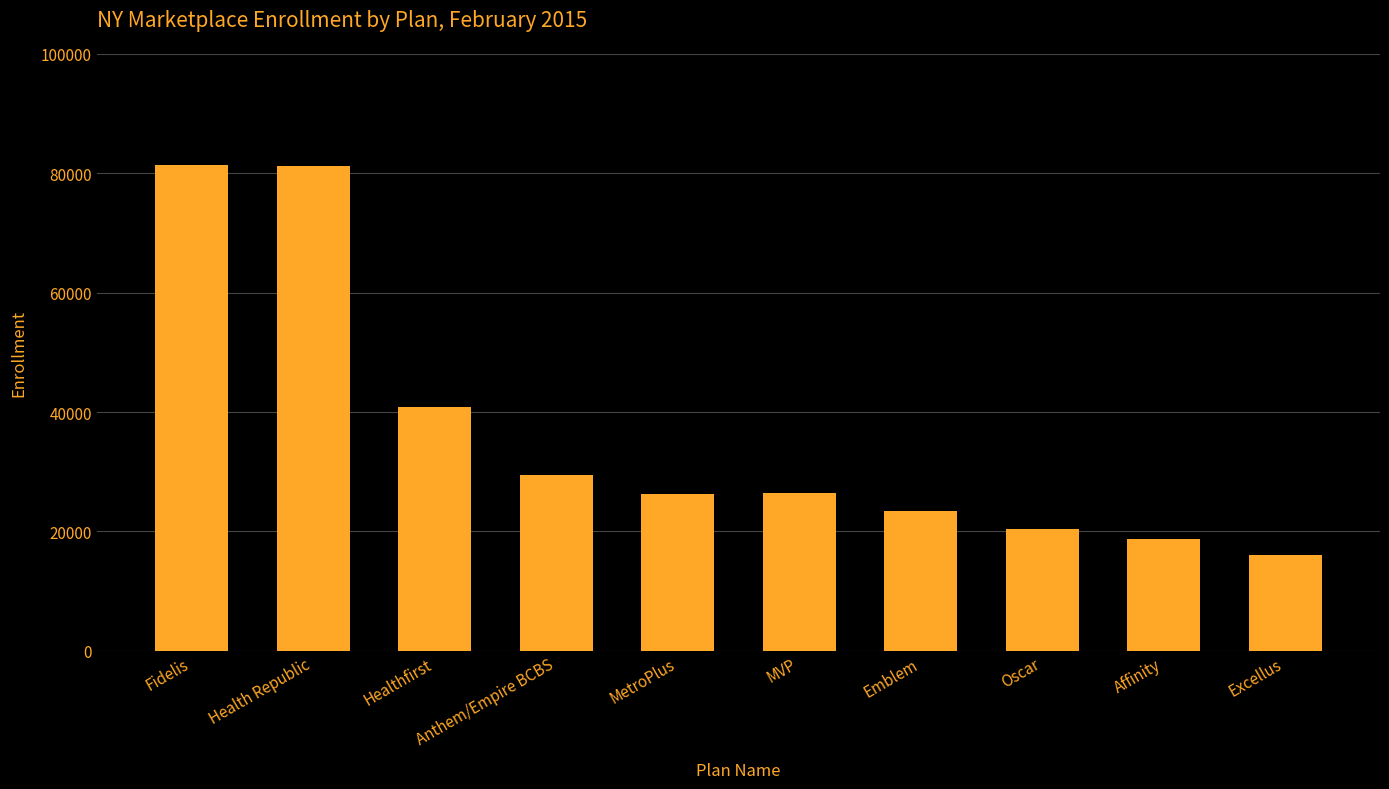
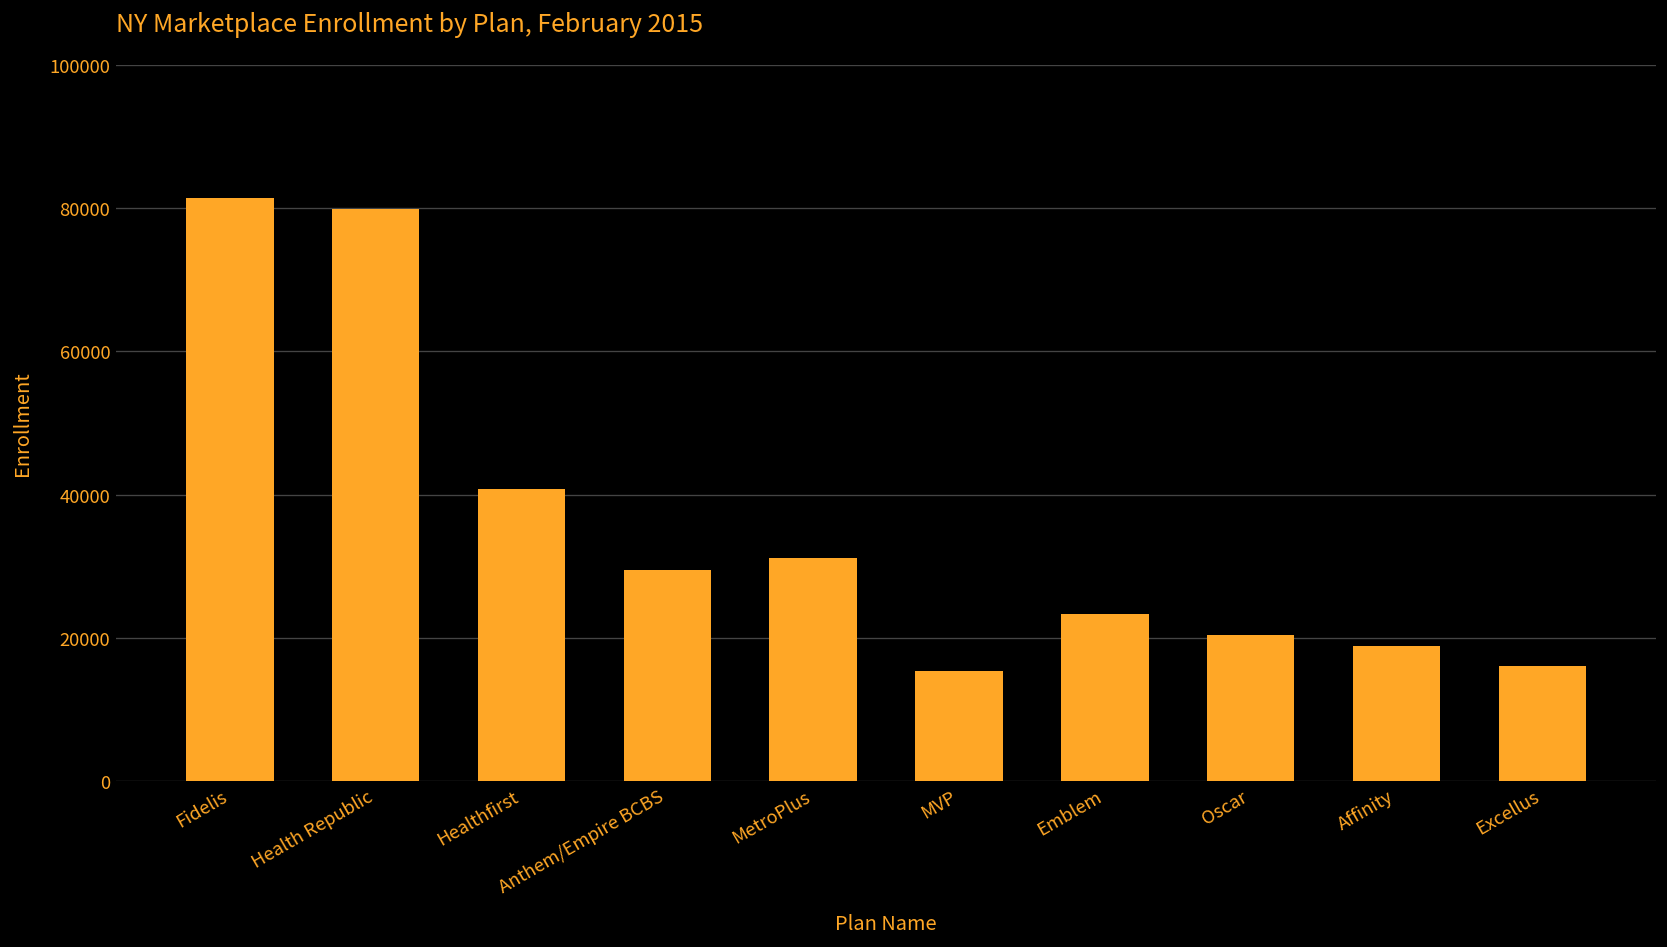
Health Republic: 81000 -> 80000
MetroPlus: 26000 -> 31000
MVP: 26000 -> 15000
